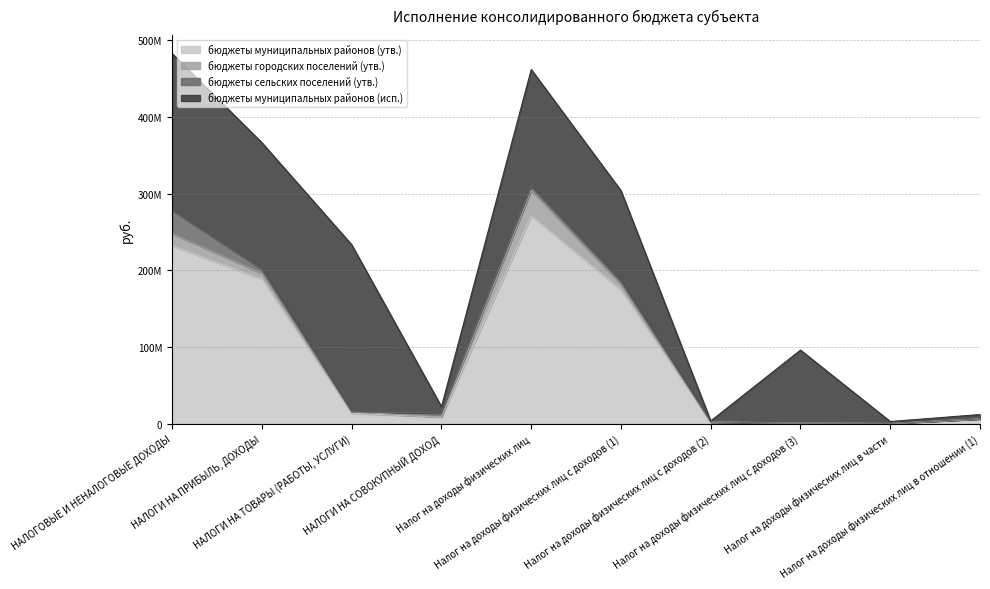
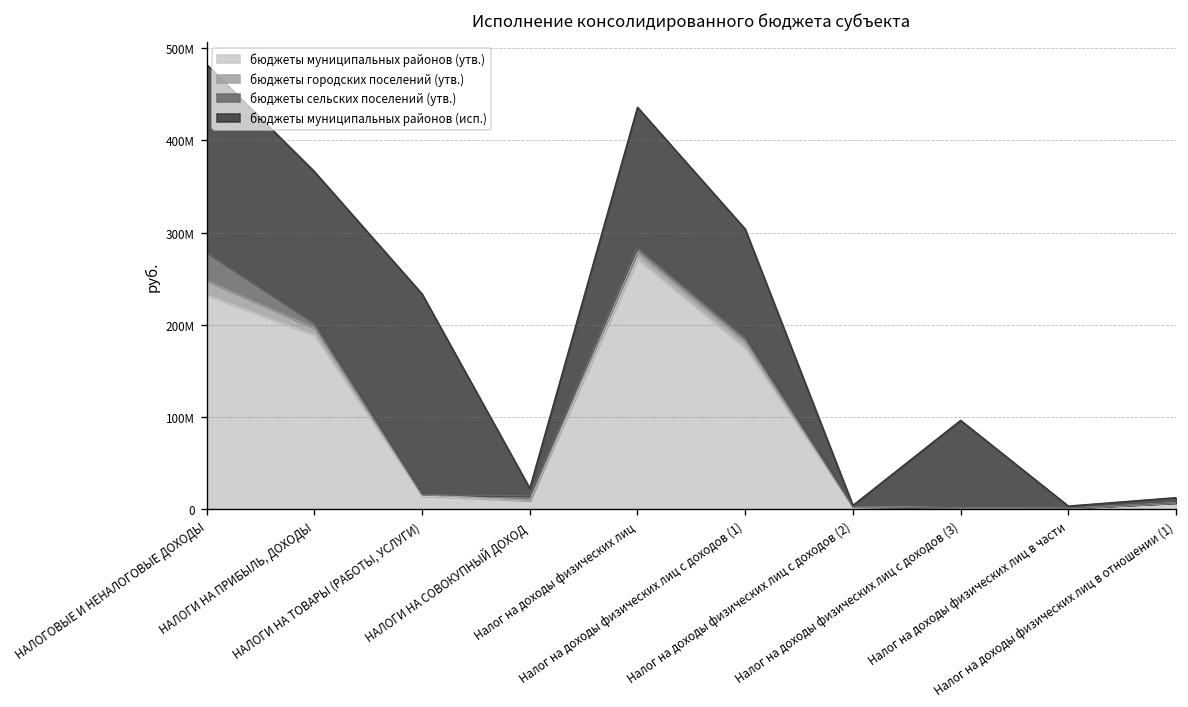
бюджеты городских поселений (утв.), Налог на доходы физических лиц: 30000000 -> 10000000
